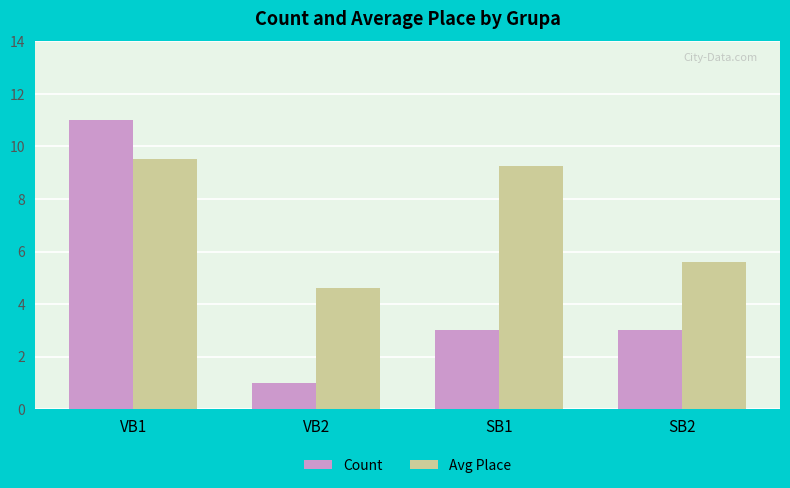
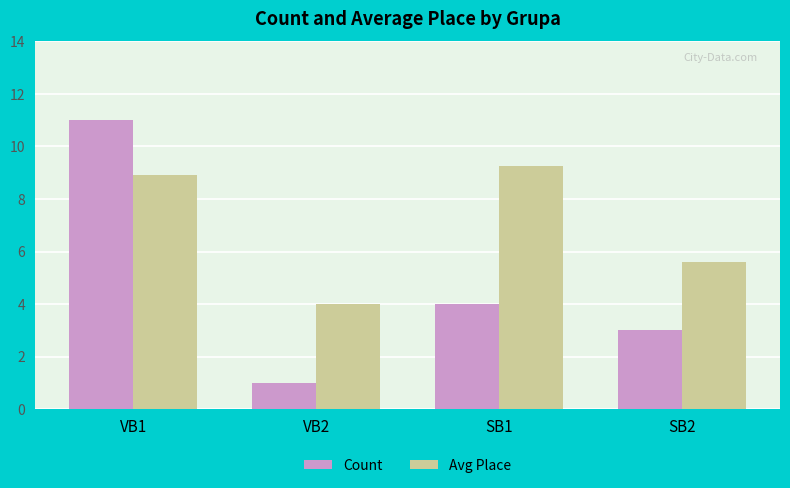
Avg Place, VB1: 9.5 -> 8.9
Avg Place, VB2: 4.6 -> 4.0
Count, SB1: 3 -> 4
